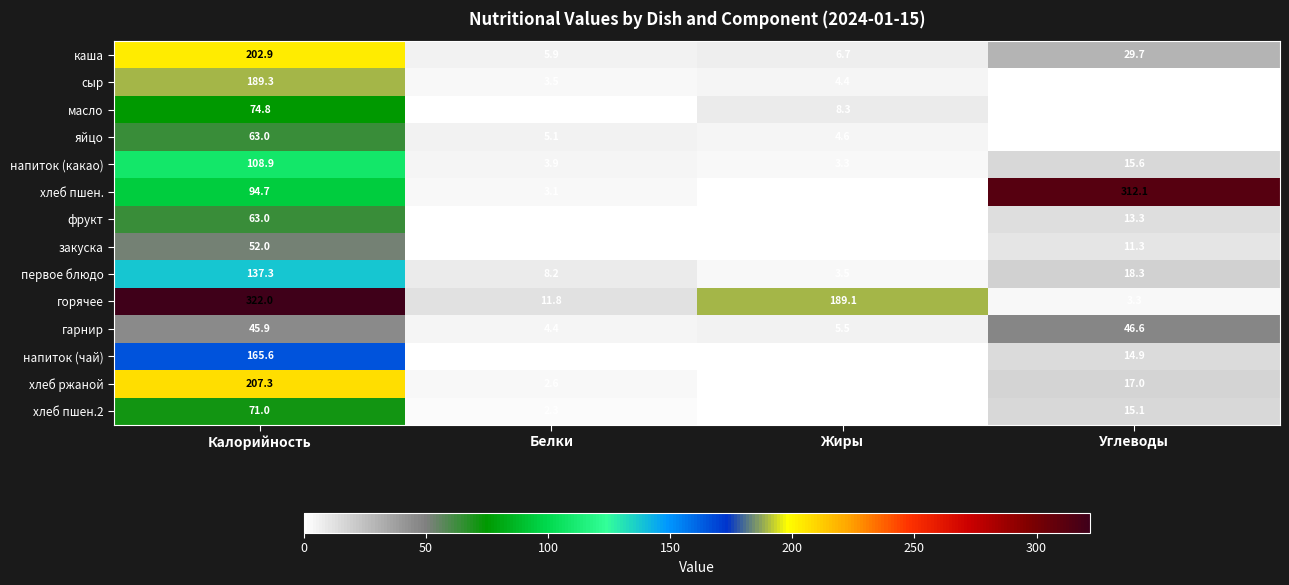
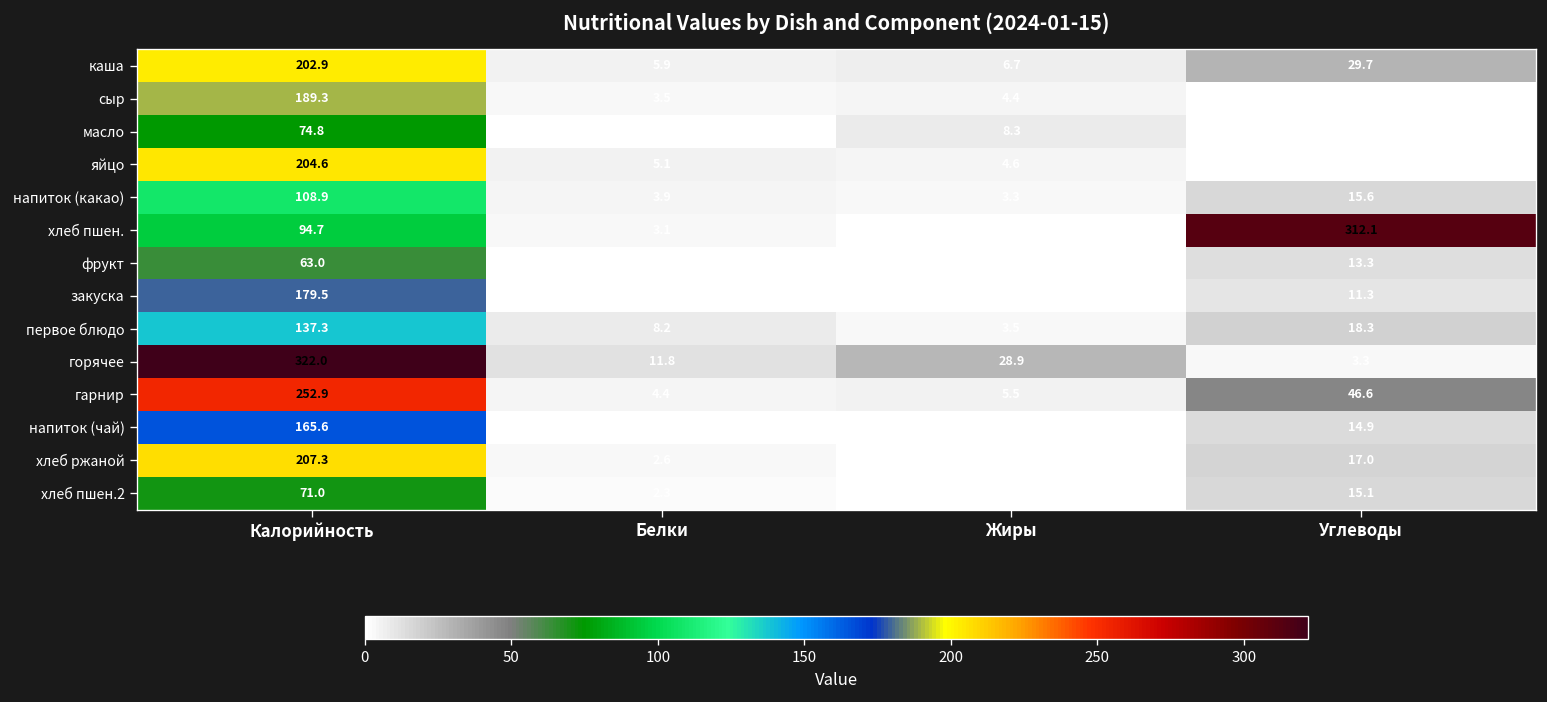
яйцо, Калорийность: 63.0 -> 204.6
закуска, Калорийность: 52.0 -> 179.5
горячее, Жиры: 189.1 -> 28.9
гарнир, Калорийность: 45.9 -> 252.9
